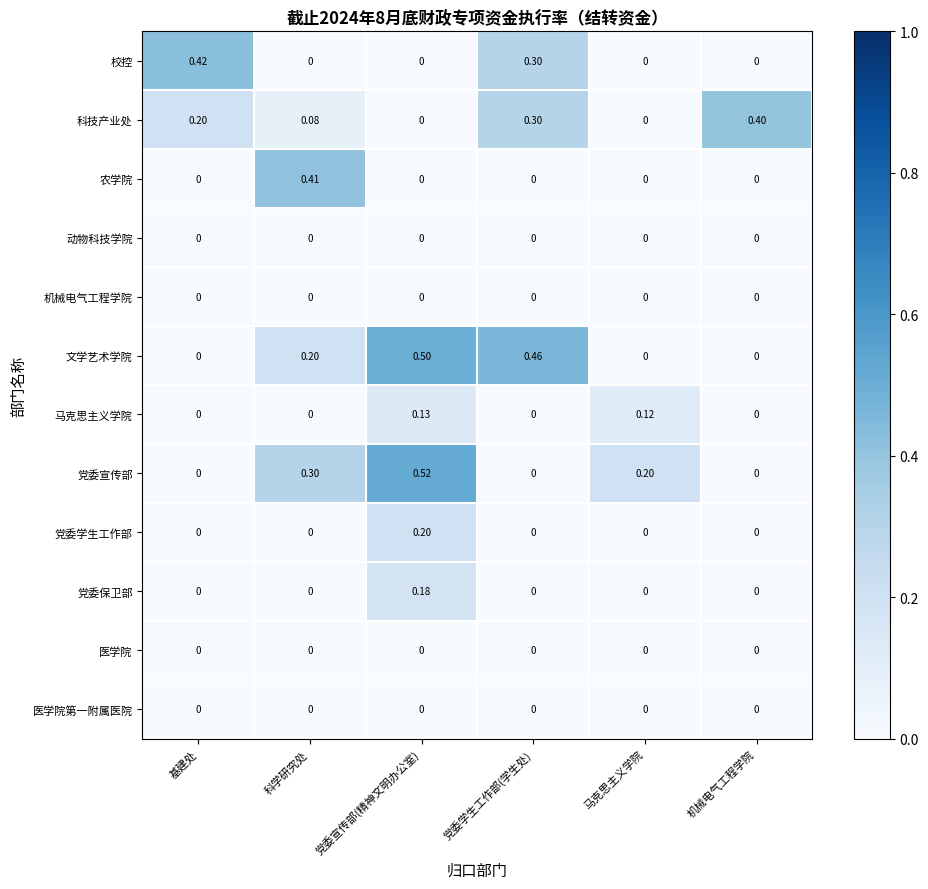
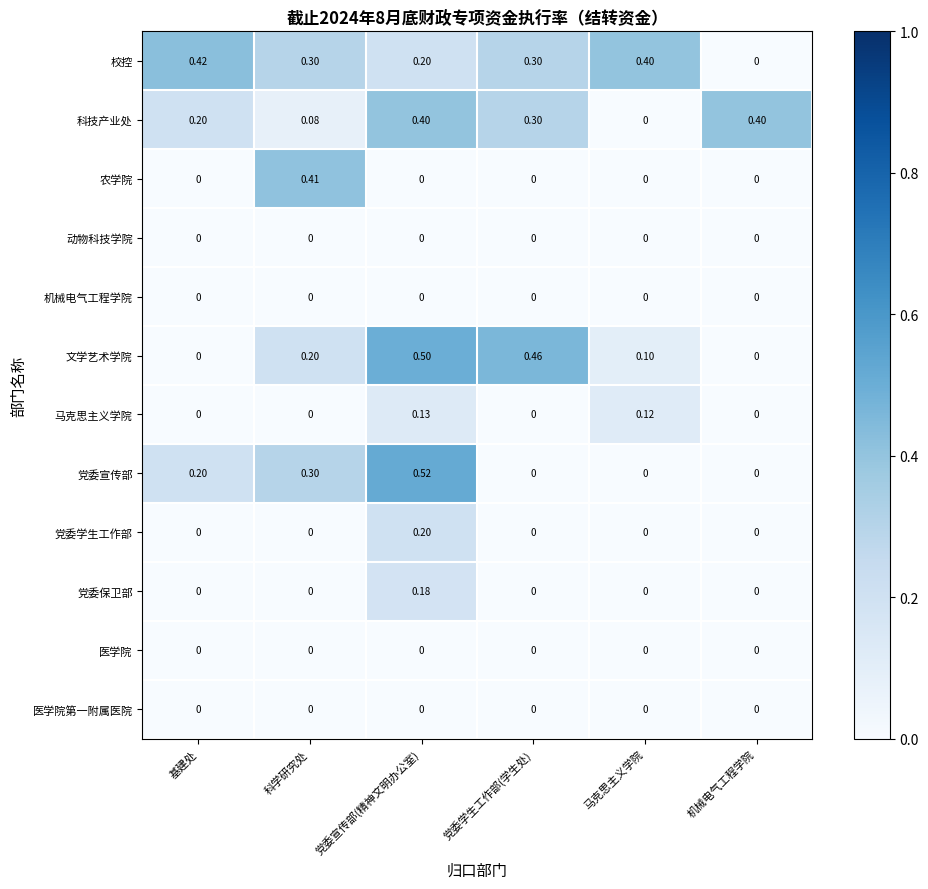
校控, 科学研究处: 0 -> 0.30
校控, 党委宣传部(精神文明办公室): 0 -> 0.20
校控, 马克思主义学院: 0 -> 0.40
科技产业处, 党委宣传部(精神文明办公室): 0 -> 0.40
文学艺术学院, 马克思主义学院: 0 -> 0.10
党委宣传部, 基建处: 0 -> 0.20
党委宣传部, 马克思主义学院: 0.20 -> 0
